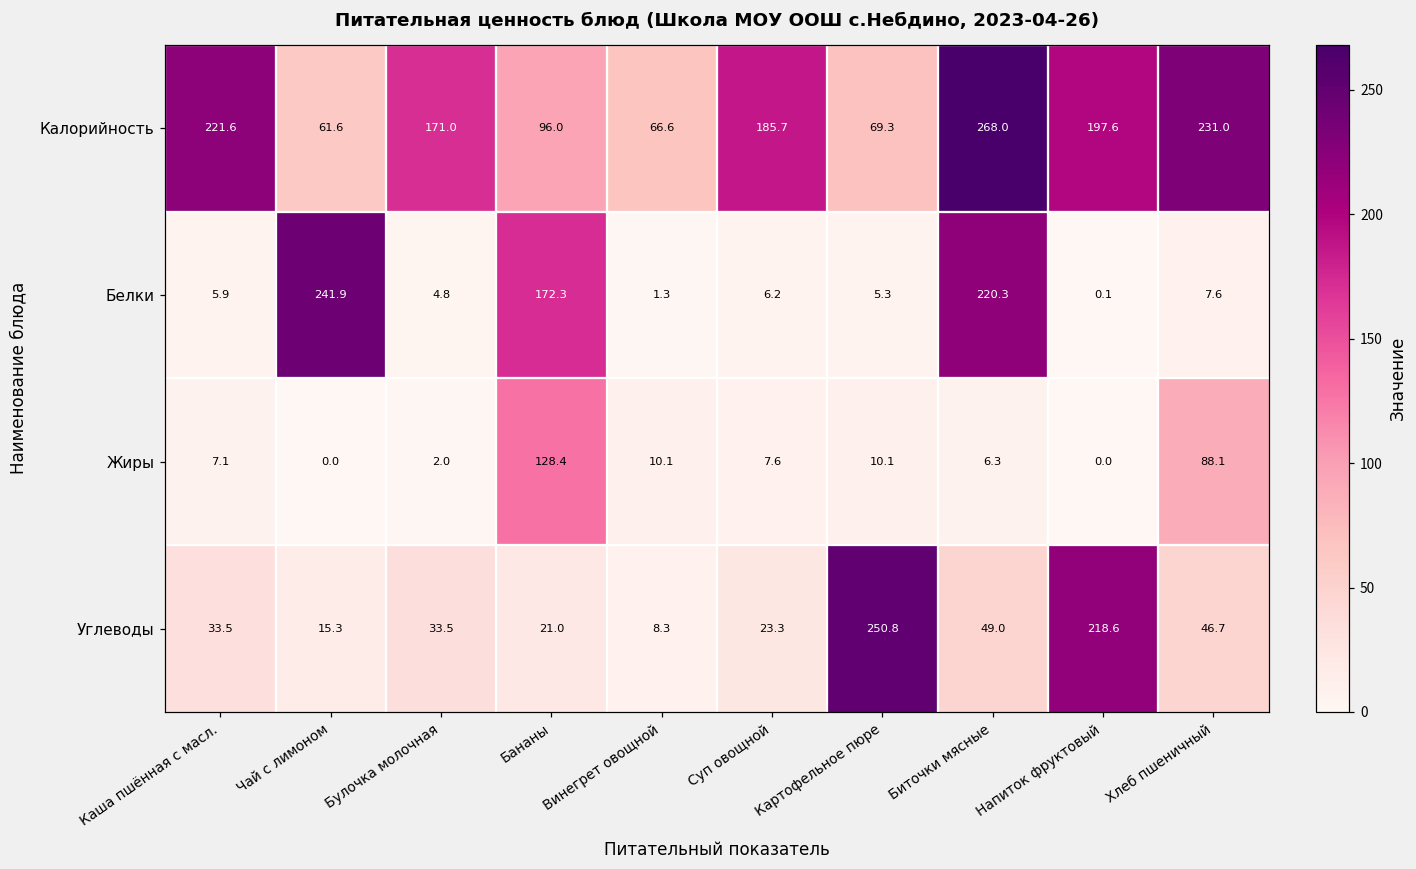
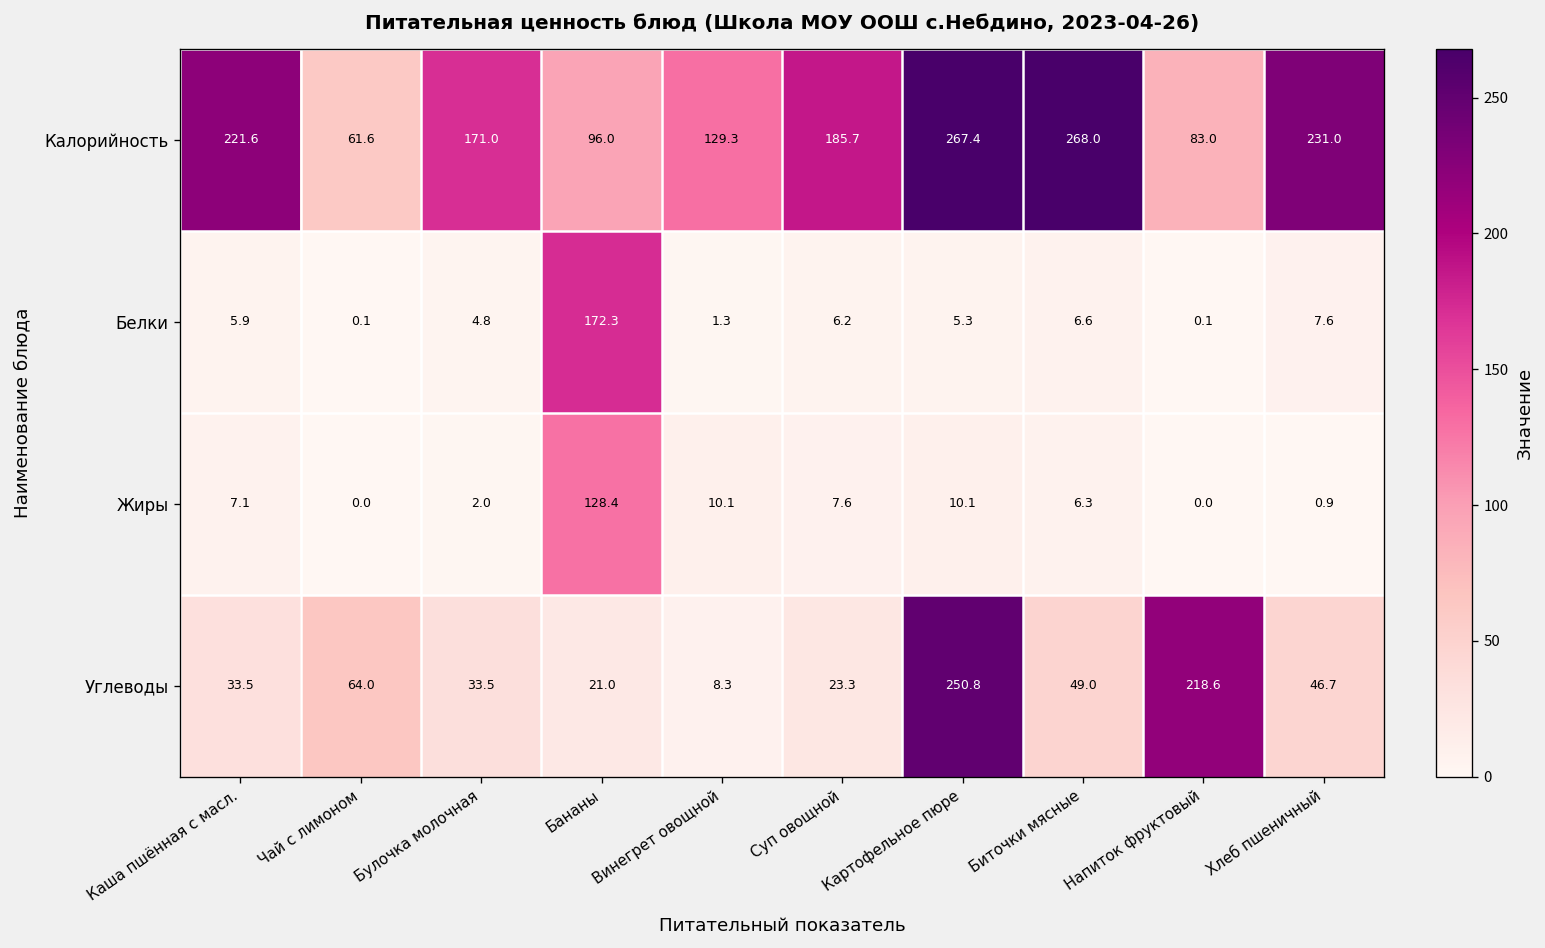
Калорийность, Винегрет овощной: 66.6 -> 129.3
Калорийность, Картофельное пюре: 69.3 -> 267.4
Калорийность, Напиток фруктовый: 197.6 -> 83.0
Белки, Чай с лимоном: 241.9 -> 0.1
Белки, Биточки мясные: 220.3 -> 6.6
Жиры, Хлеб пшеничный: 88.1 -> 0.9
Углеводы, Чай с лимоном: 15.3 -> 64.0
